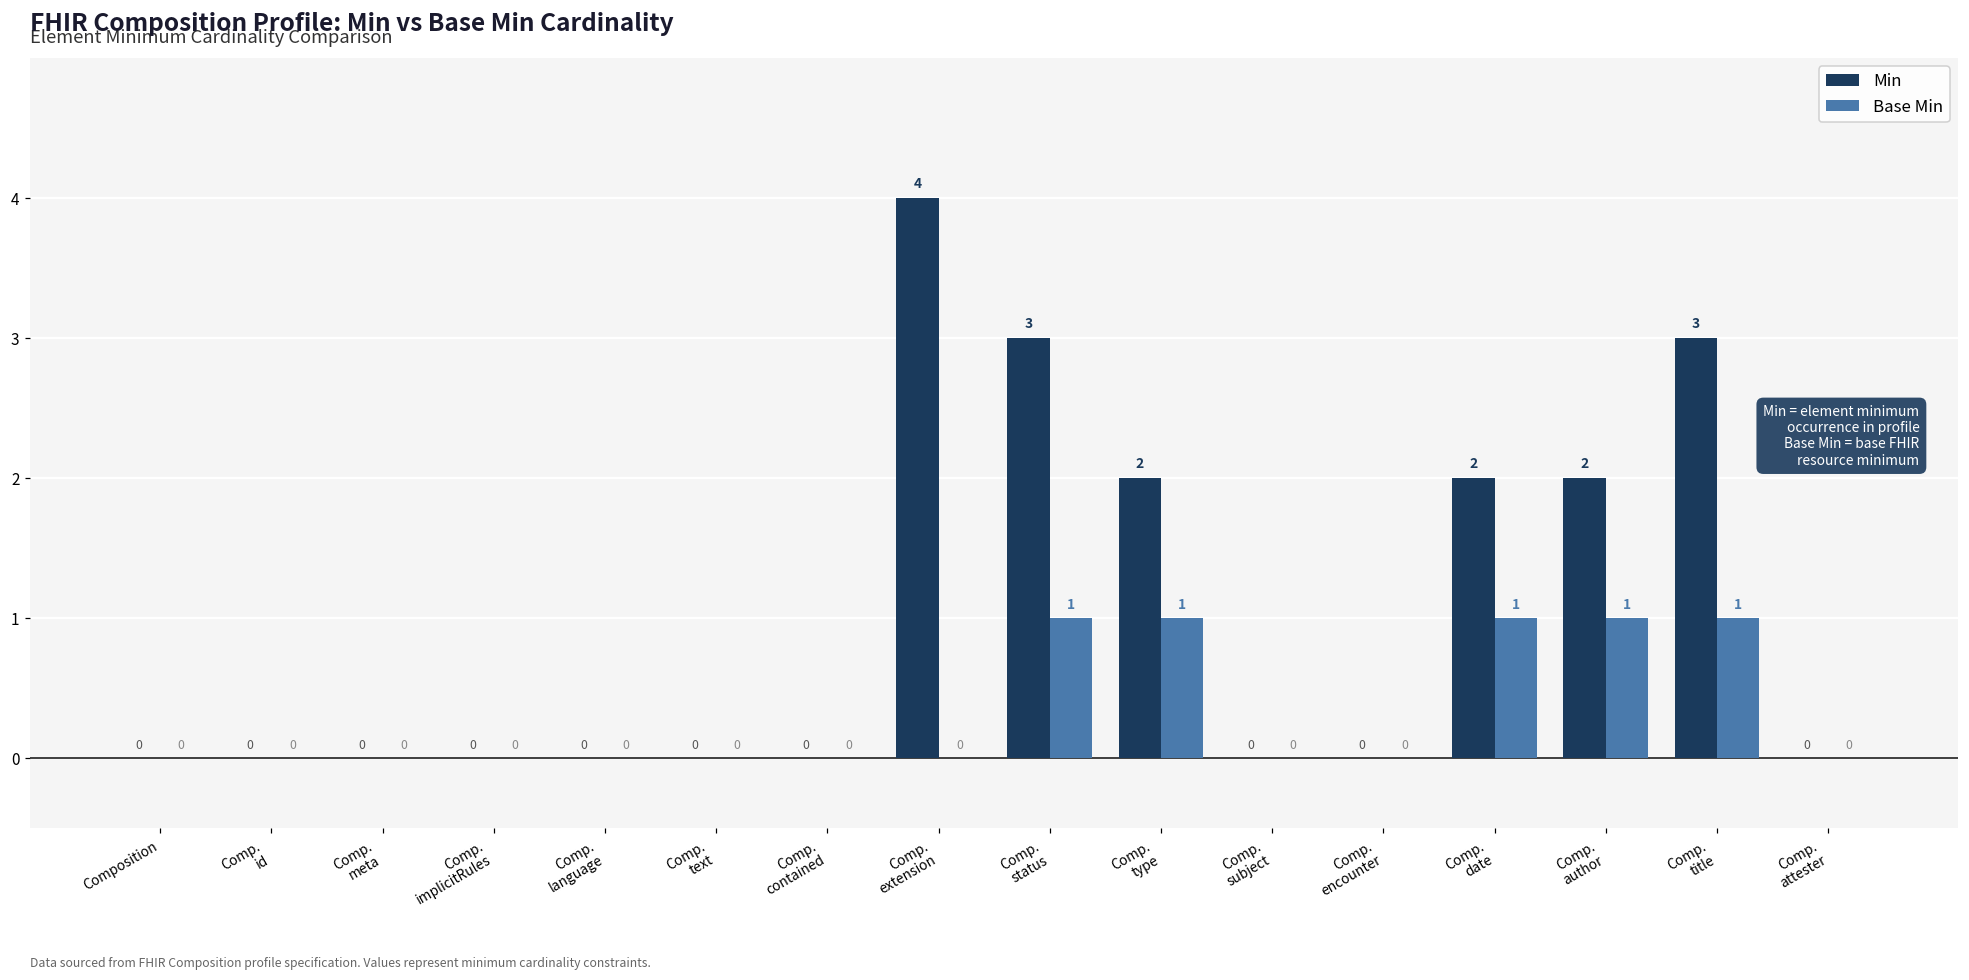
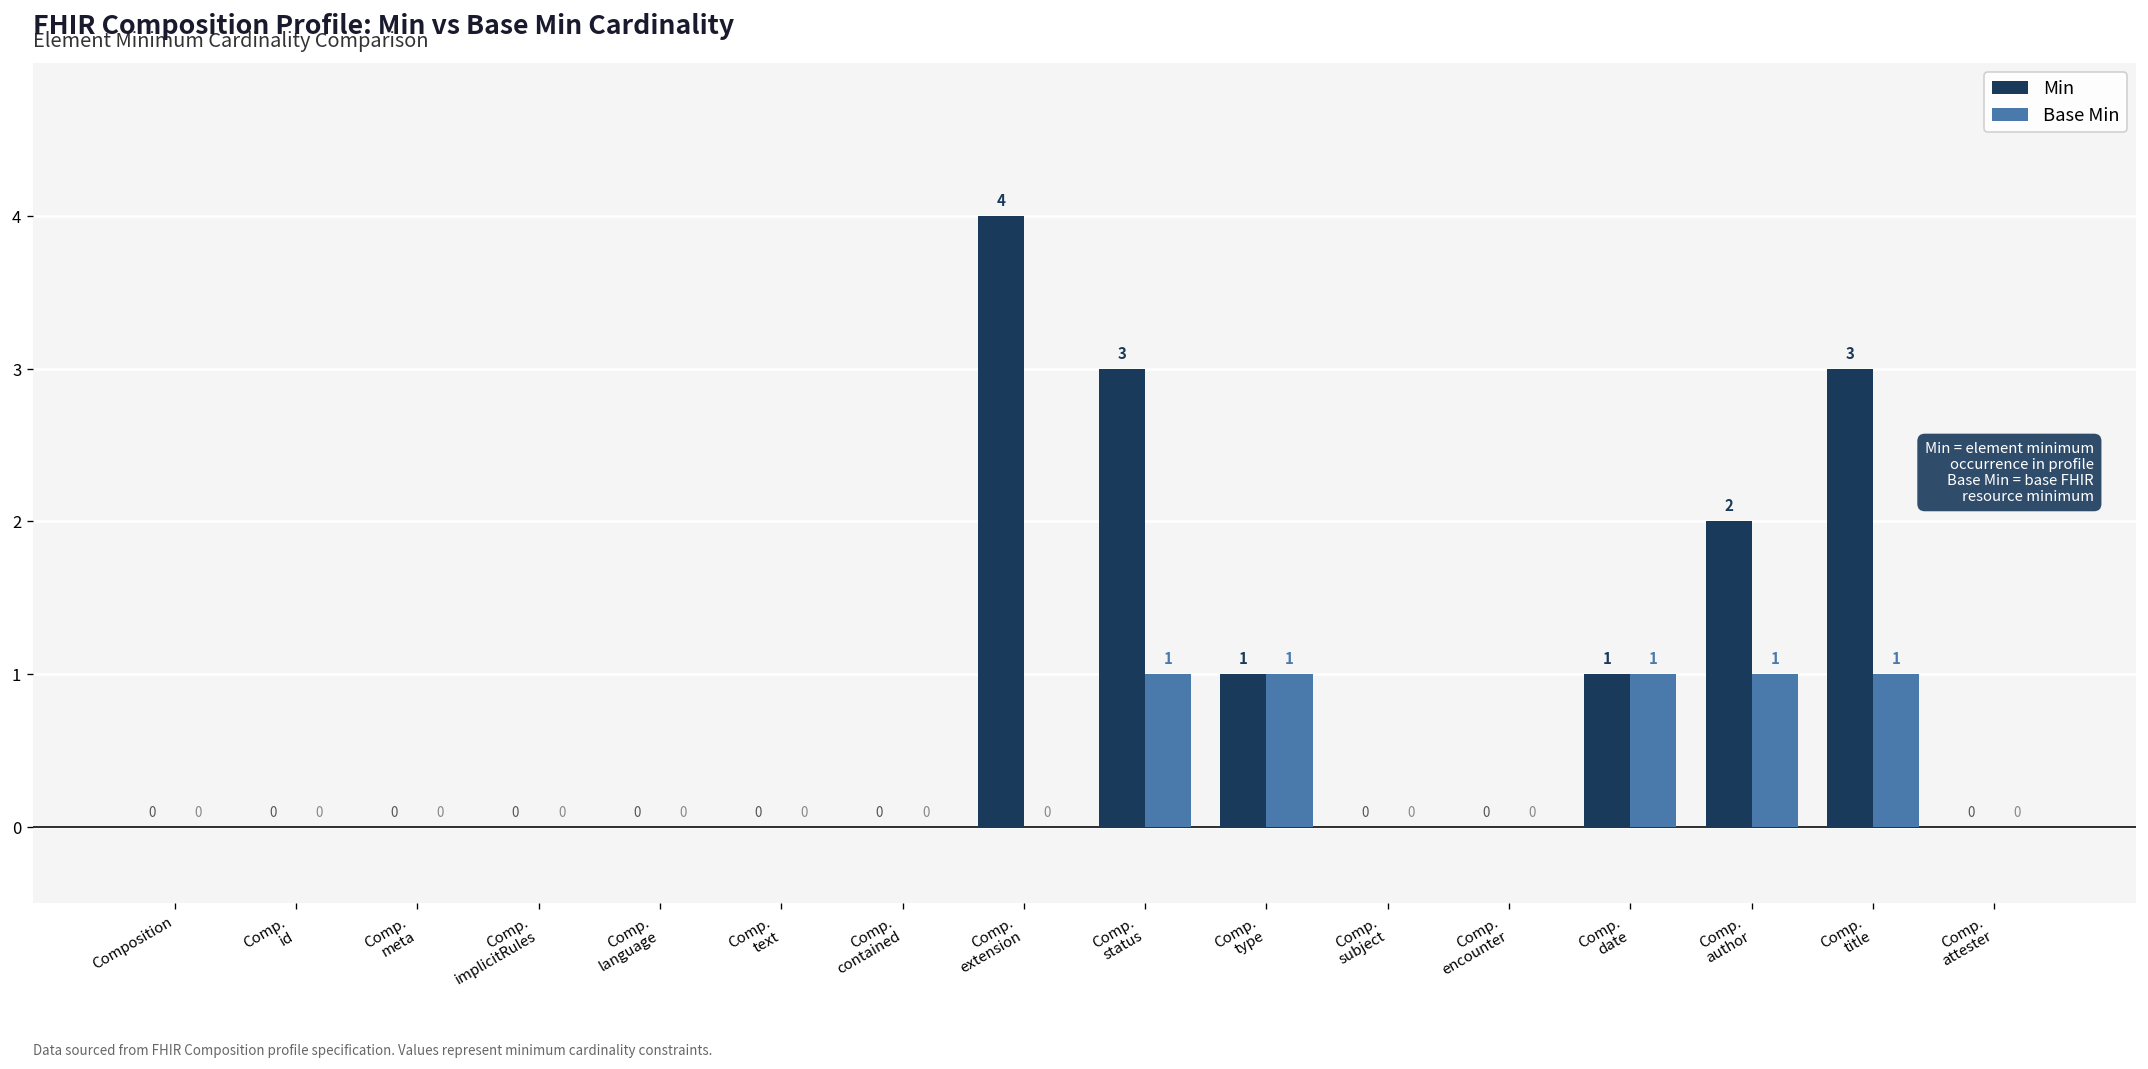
Min, Comp. type: 2 -> 1
Min, Comp. date: 2 -> 1
